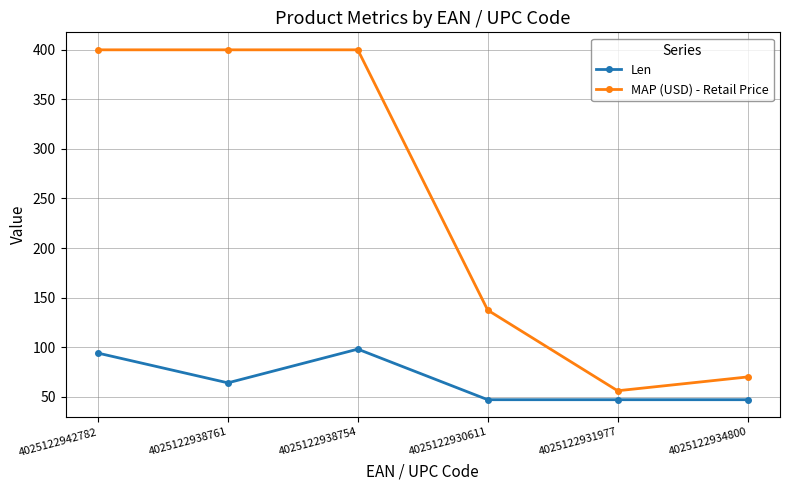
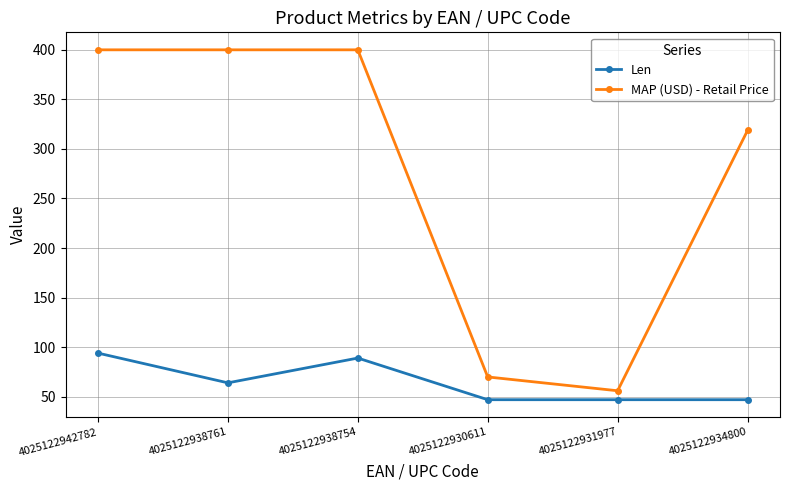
Len, 4025122938754: 100 -> 90
MAP (USD) - Retail Price, 4025122930611: 140 -> 70
MAP (USD) - Retail Price, 4025122934800: 70 -> 320
